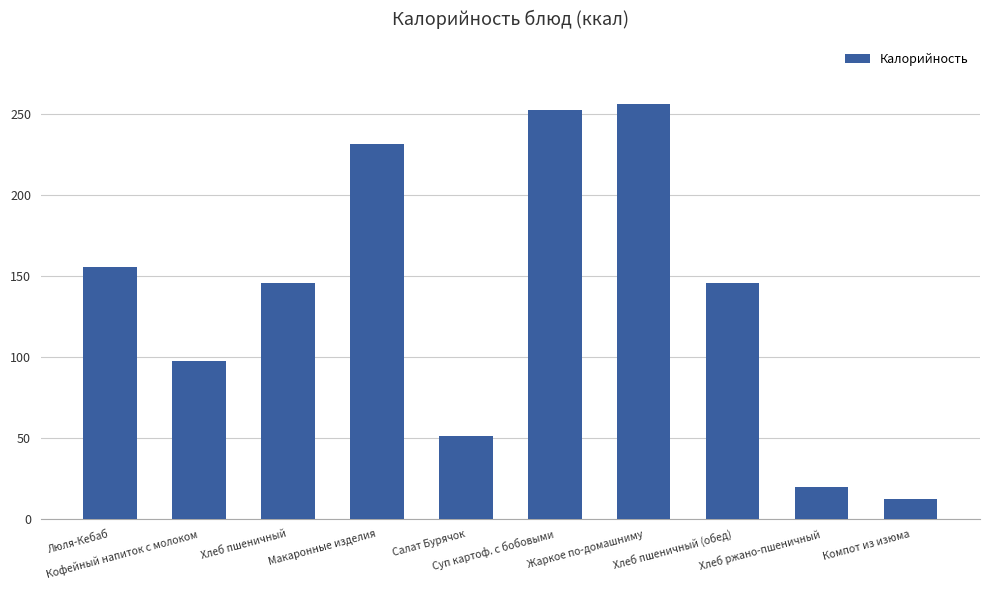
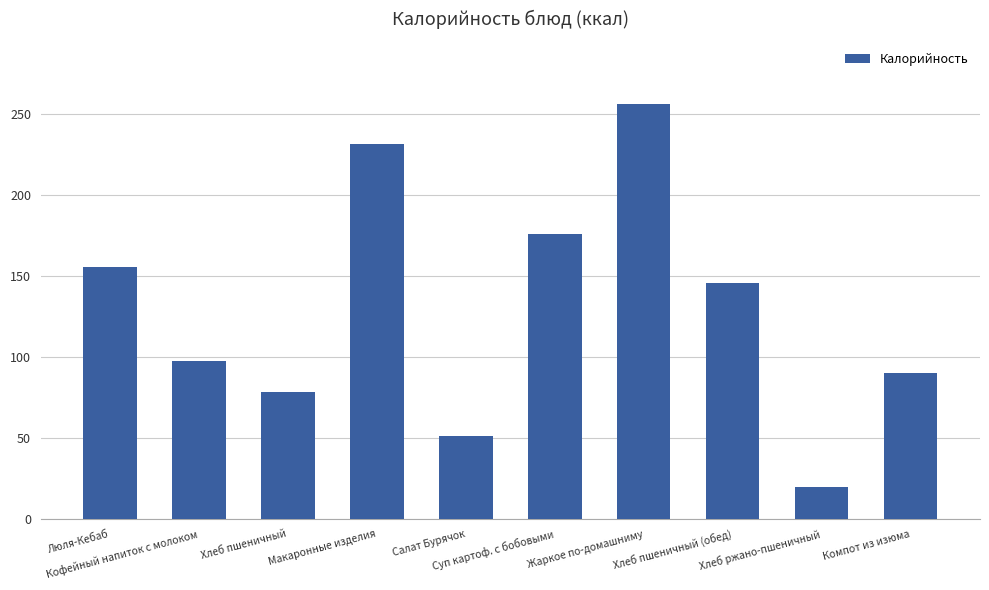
Хлеб пшеничный: 145 -> 78
Суп картоф. с бобовыми: 252 -> 176
Компот из изюма: 13 -> 90
